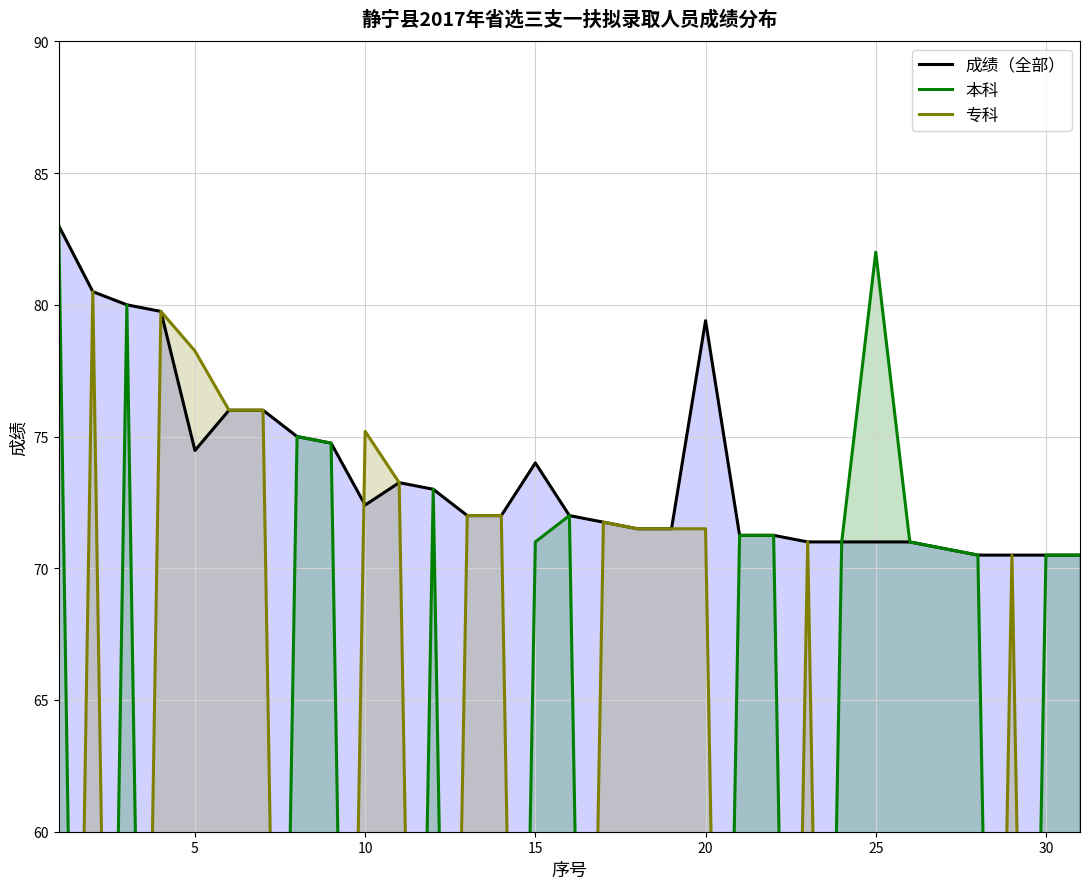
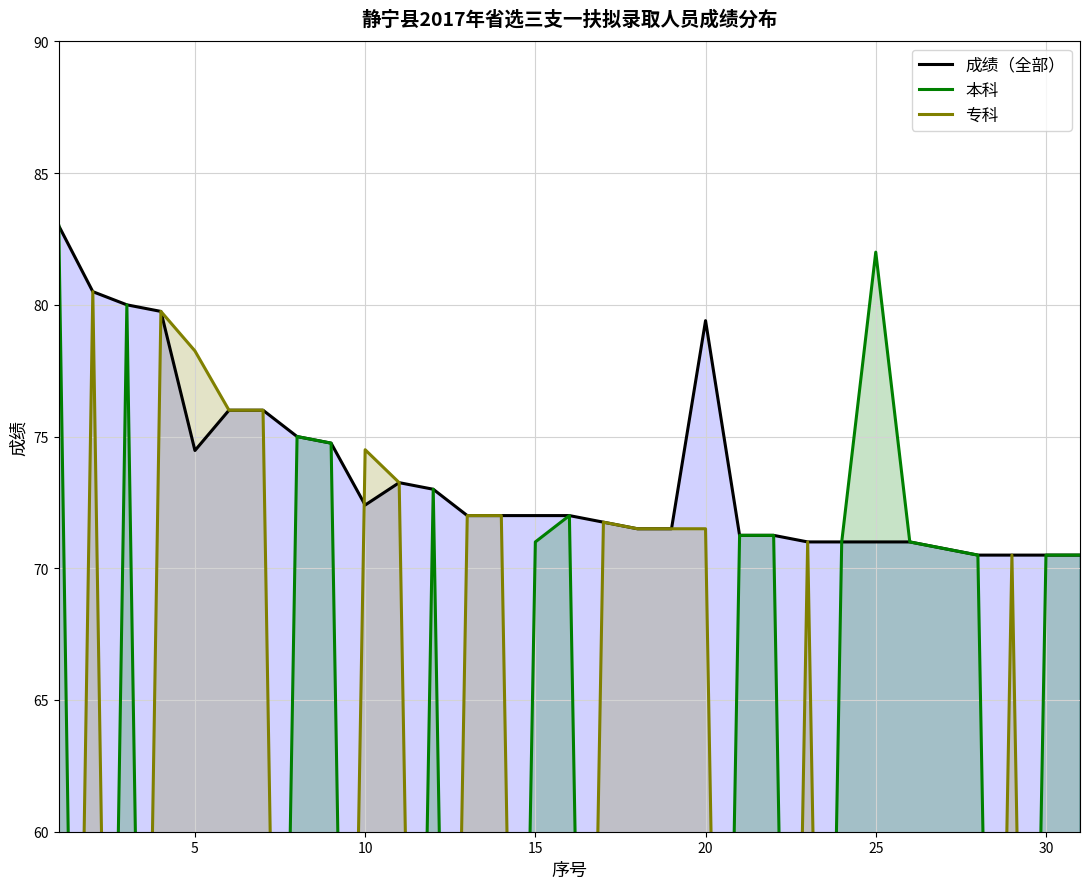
专科, 10: 75.2 -> 74.5
成绩（全部）, 15: 74 -> 72
